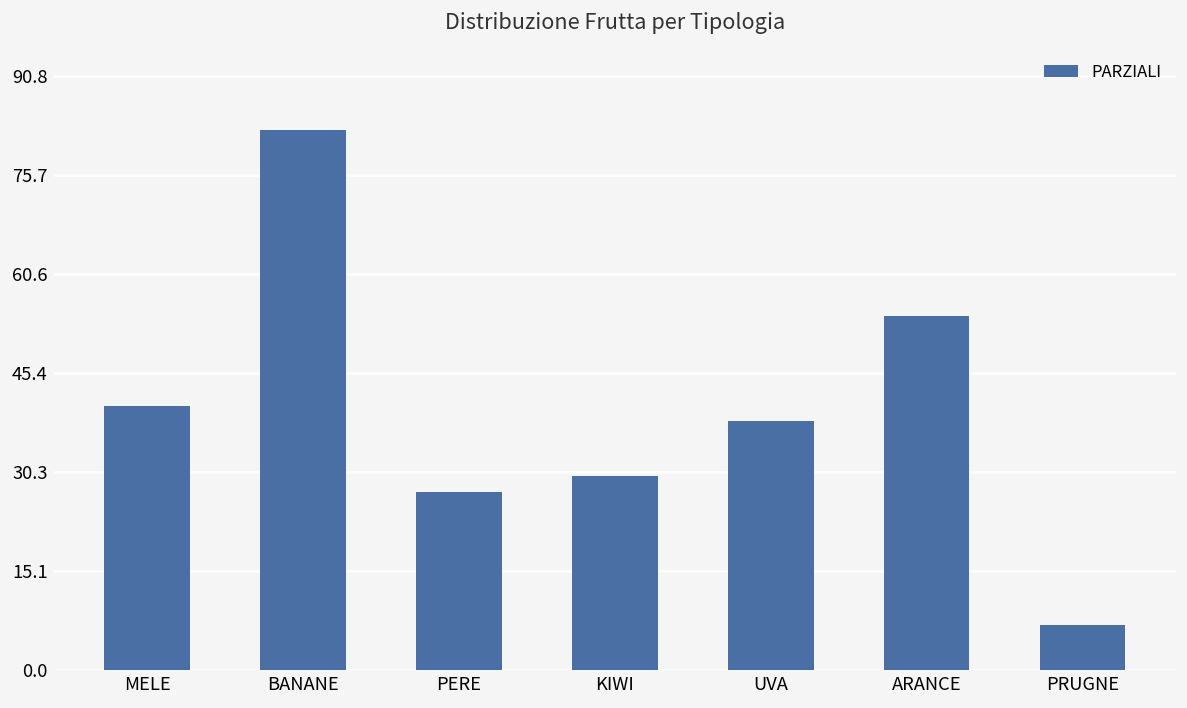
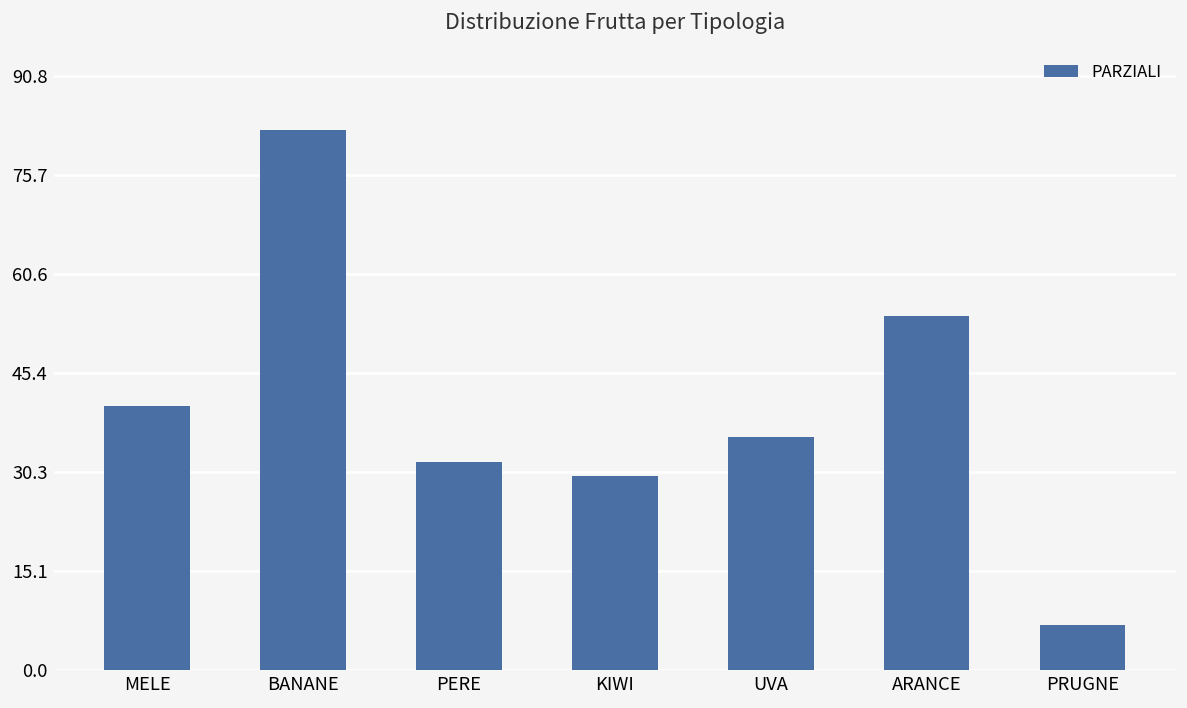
PERE: 27 -> 32
UVA: 38 -> 36
